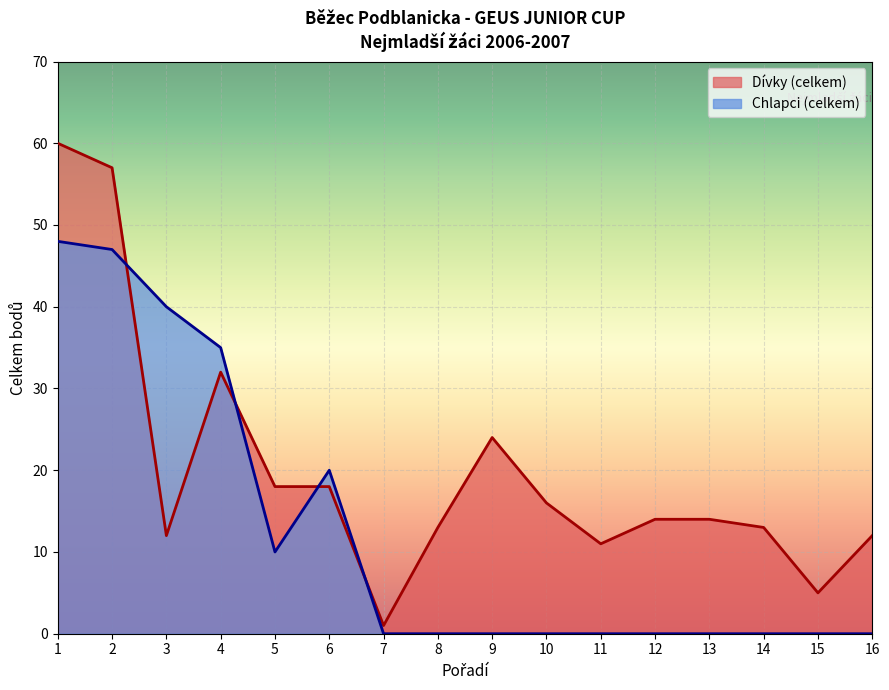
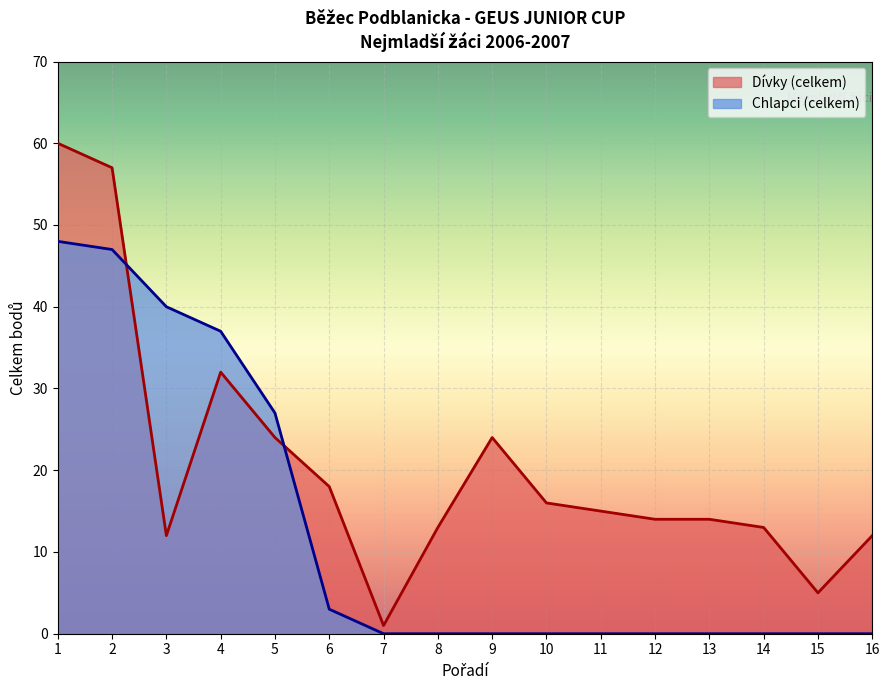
Chlapci (celkem), 4: 35 -> 37
Dívky (celkem), 5: 18 -> 24
Chlapci (celkem), 5: 10 -> 27
Chlapci (celkem), 6: 20 -> 3
Dívky (celkem), 11: 11 -> 15
